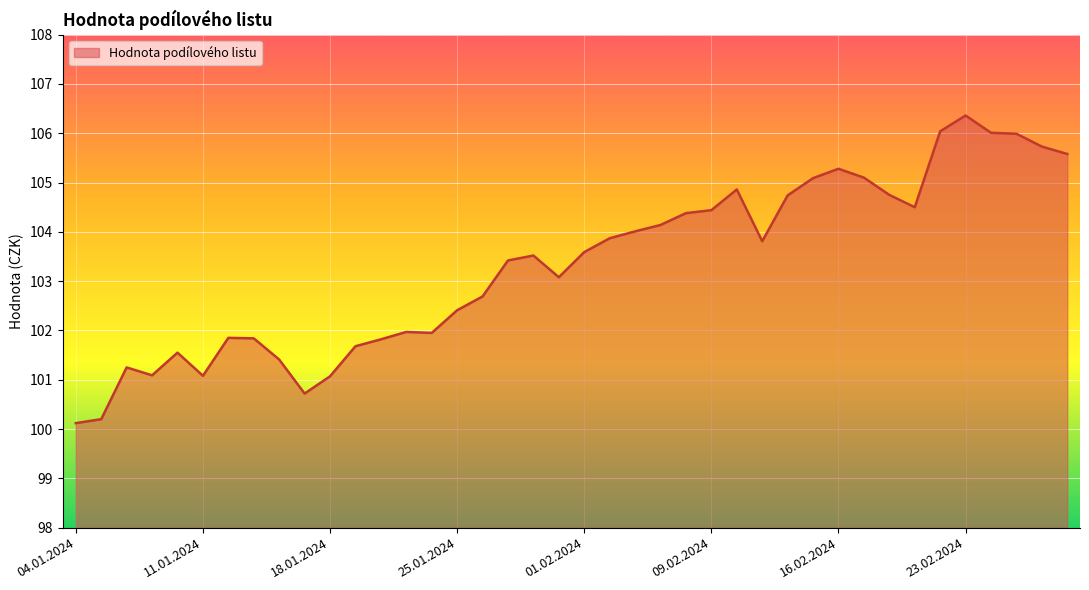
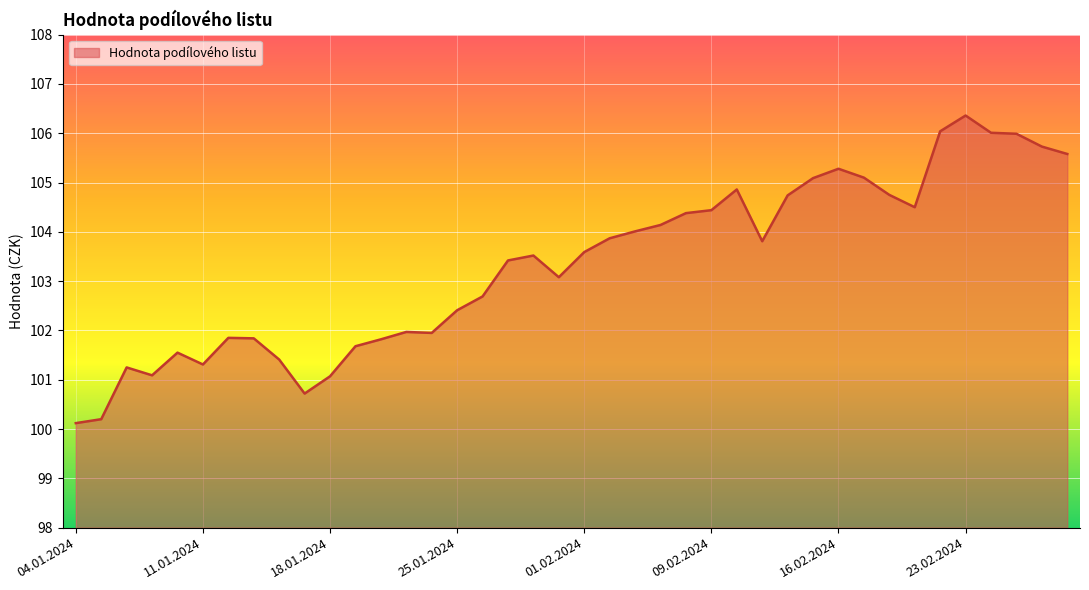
11.01.2024: 101.1 -> 101.3
